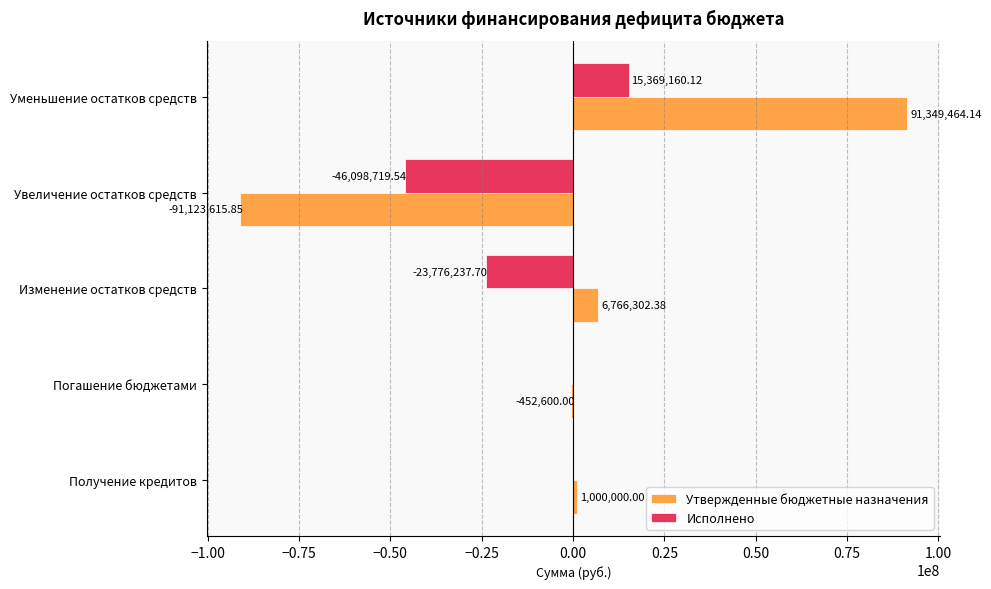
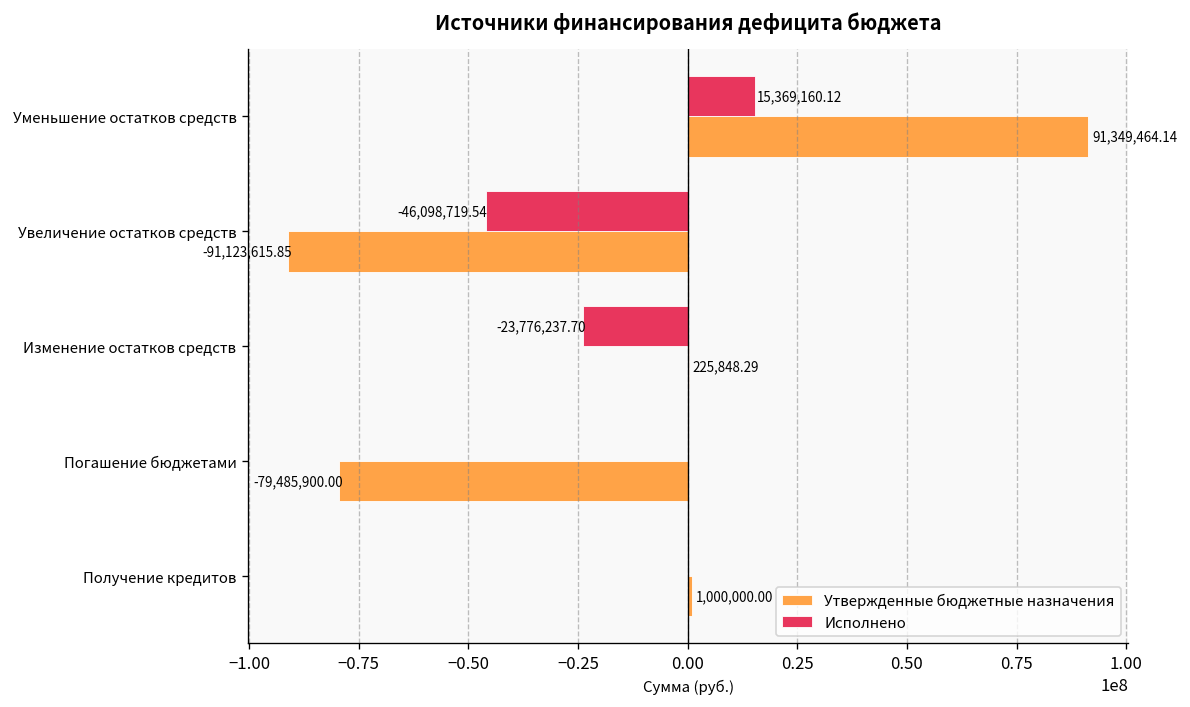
Утвержденные бюджетные назначения, Изменение остатков средств: 6,766,302.38 -> 225,848.29
Утвержденные бюджетные назначения, Погашение бюджетами: -452,600.00 -> -79,485,900.00
